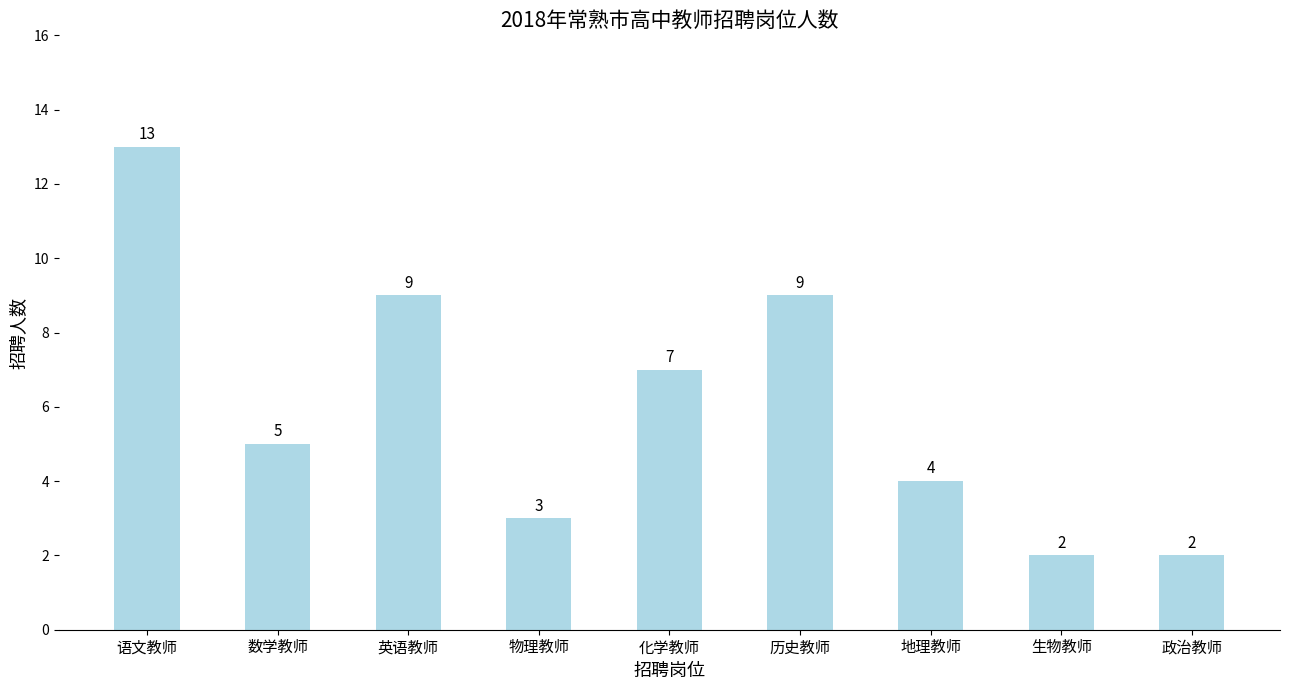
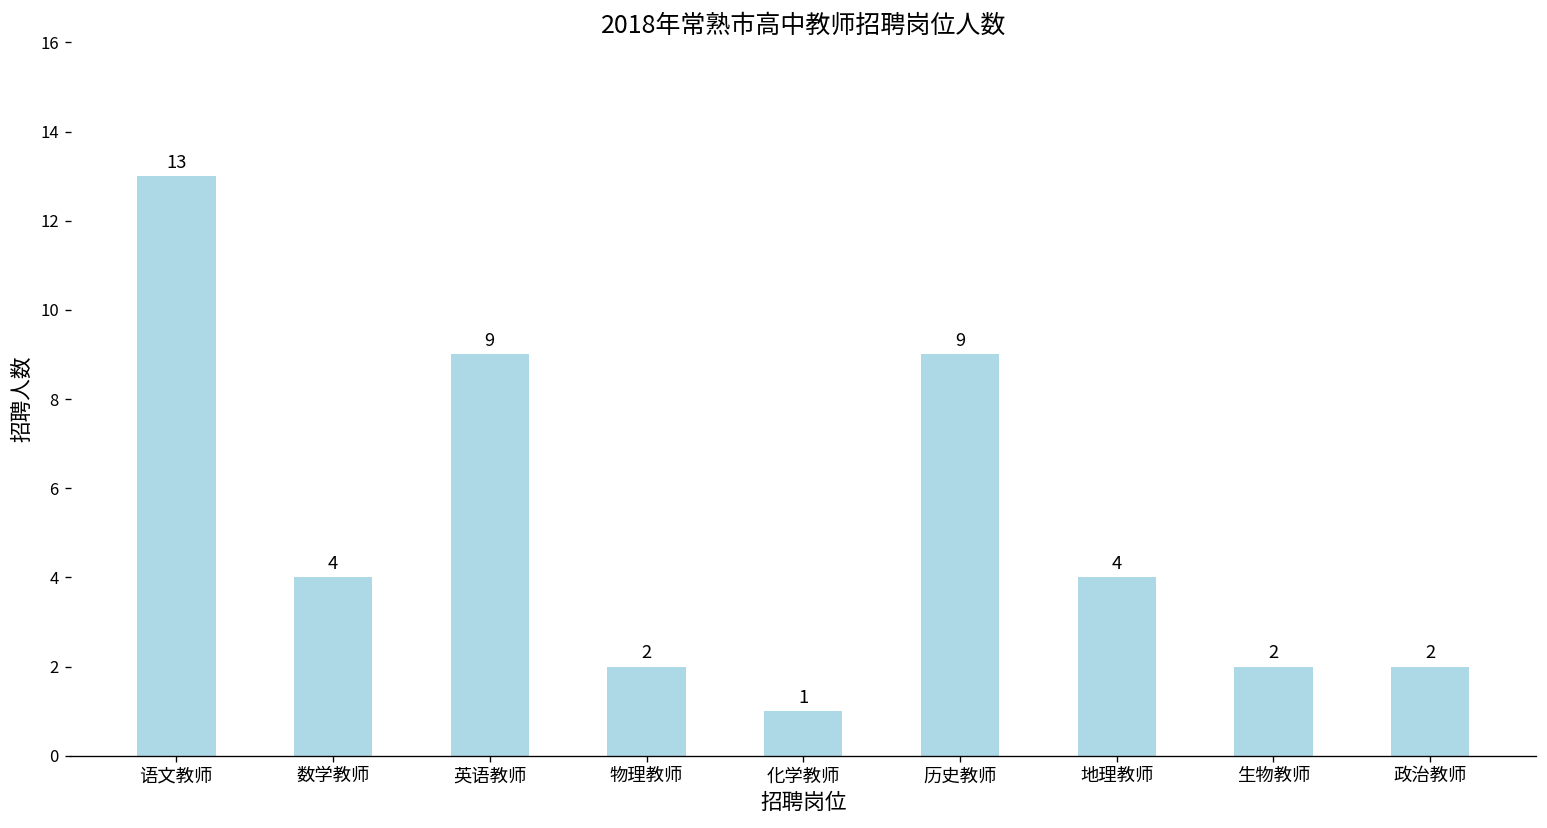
数学教师: 5 -> 4
物理教师: 3 -> 2
化学教师: 7 -> 1
